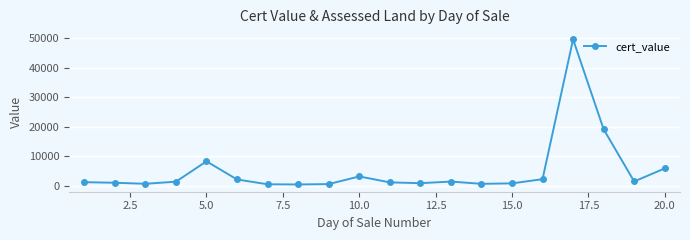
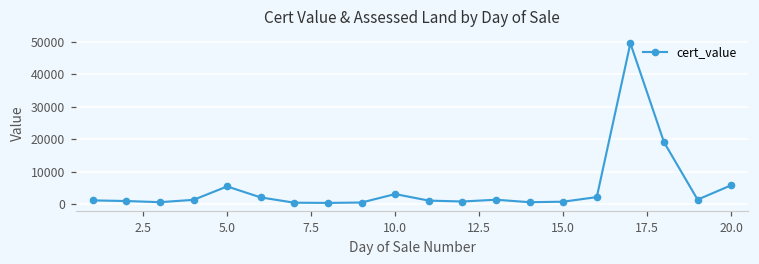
5.0: 8000 -> 5000
